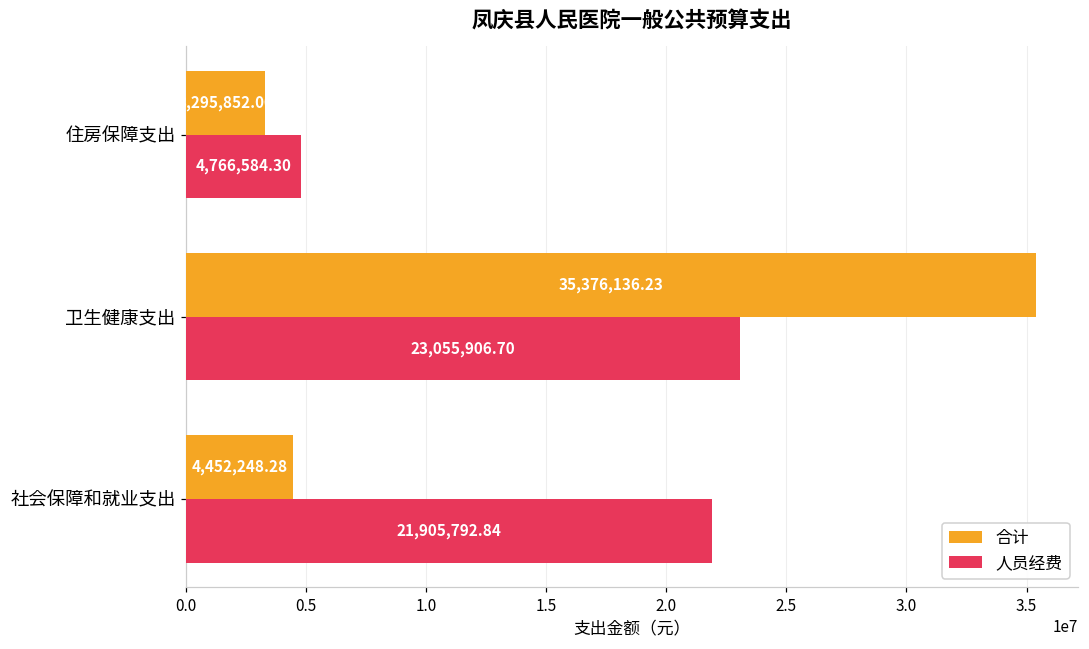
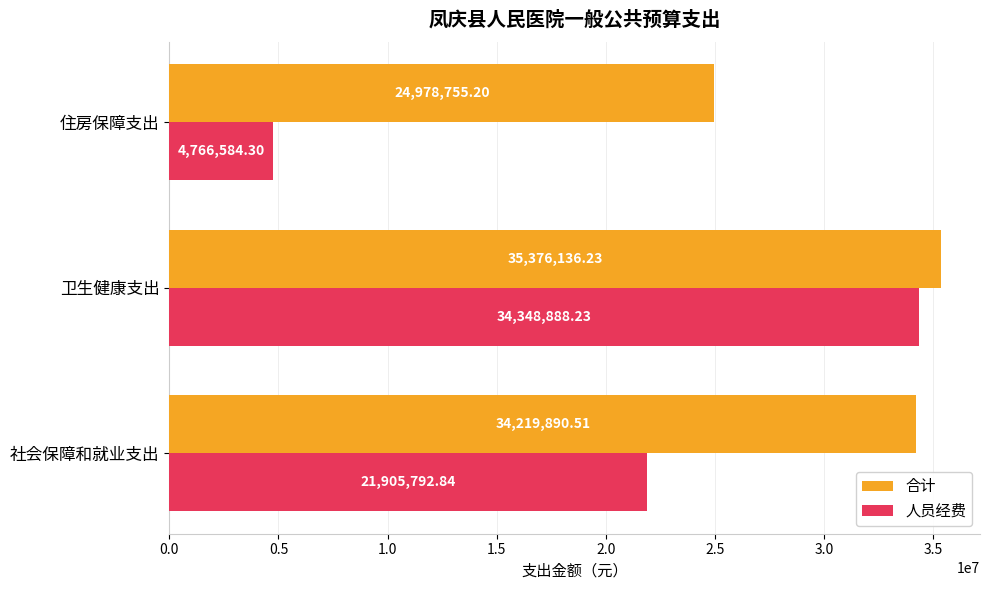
合计, 住房保障支出: 3,295,852.00 -> 24,978,755.20
人员经费, 卫生健康支出: 23,055,906.70 -> 34,348,888.23
合计, 社会保障和就业支出: 4,452,248.28 -> 34,219,890.51
